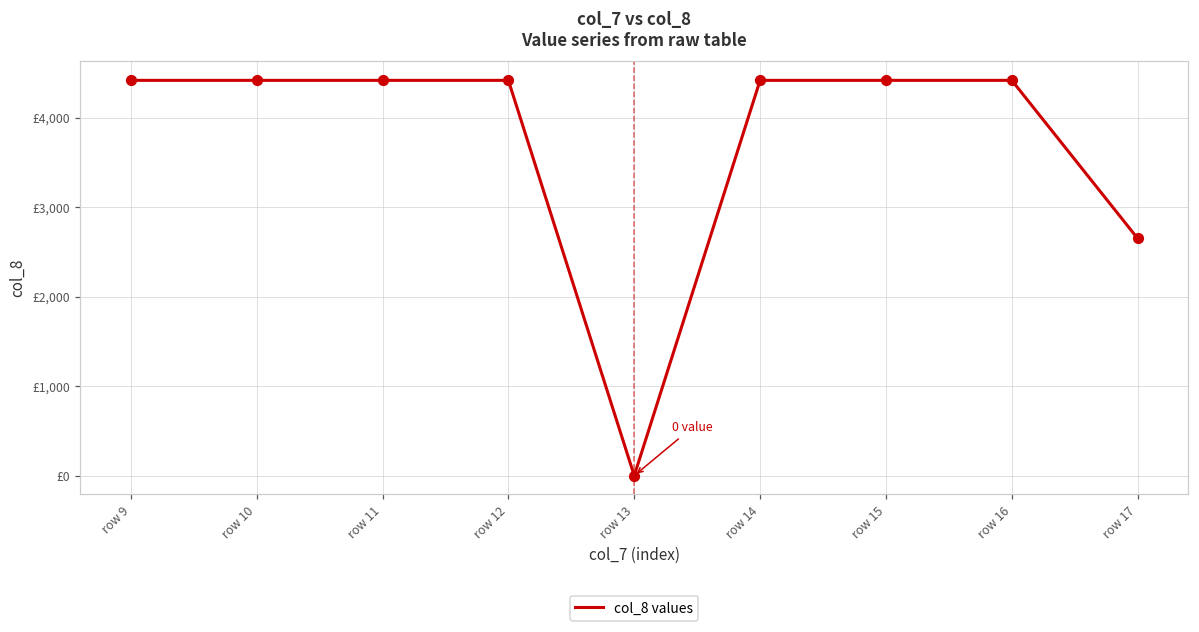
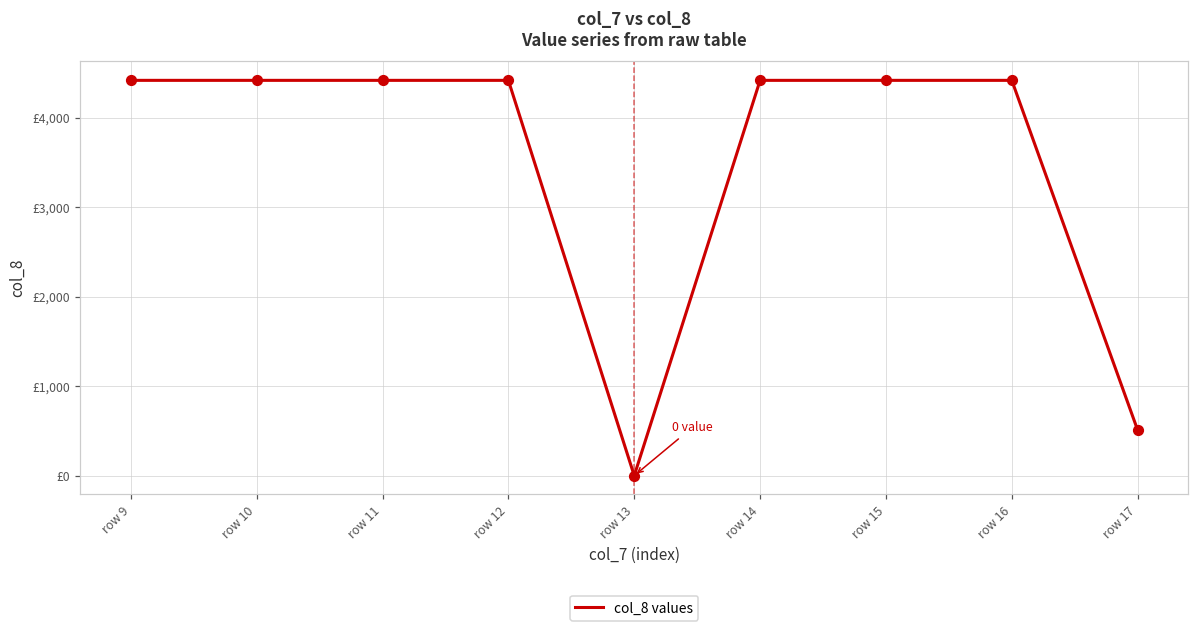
row 17: £2,600 -> £500
